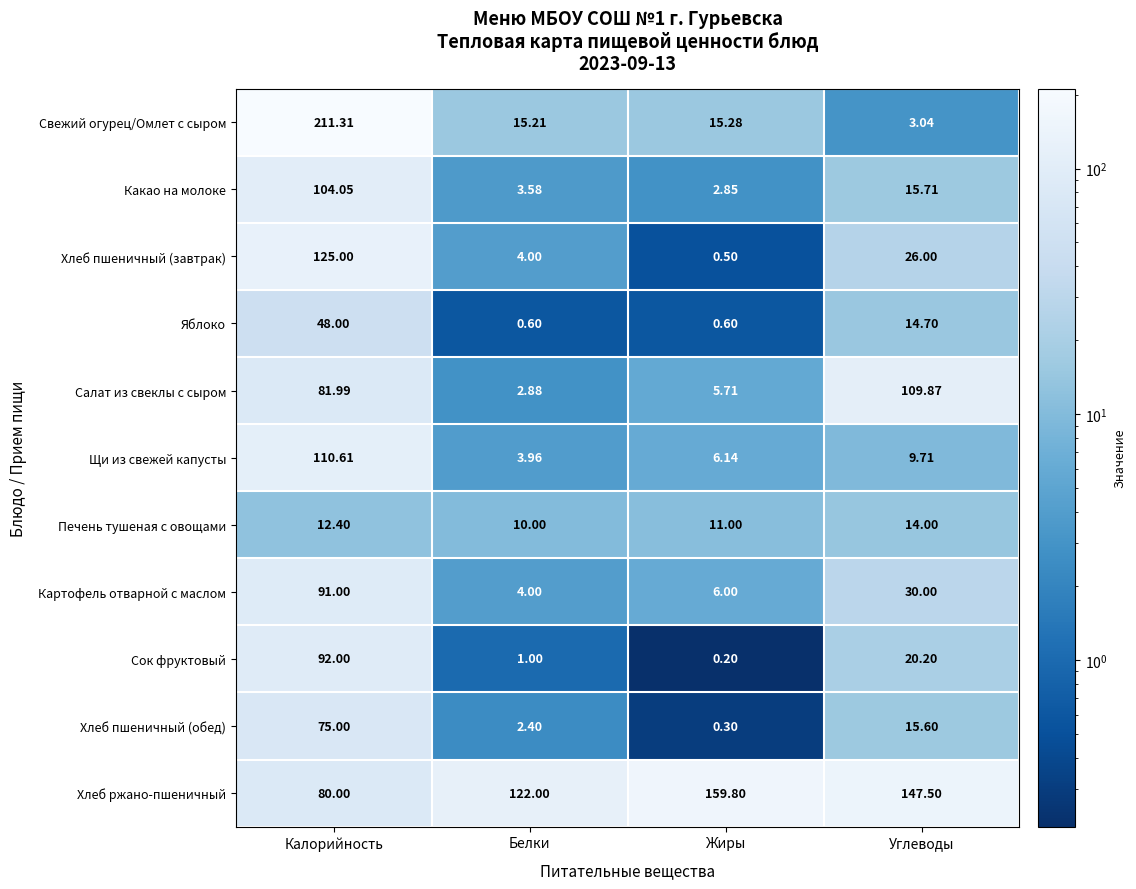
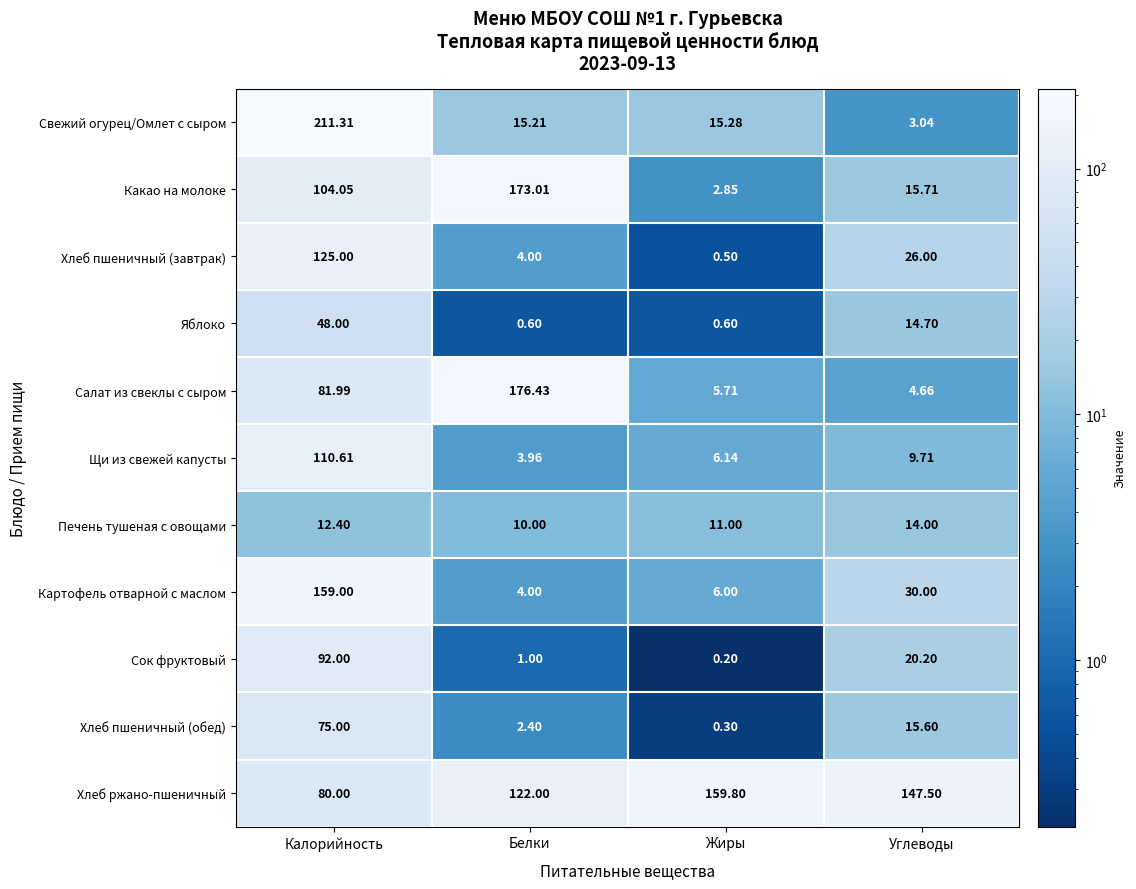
Какао на молоке, Белки: 3.58 -> 173.01
Салат из свеклы с сыром, Белки: 2.88 -> 176.43
Салат из свеклы с сыром, Углеводы: 109.87 -> 4.66
Картофель отварной с маслом, Калорийность: 91.00 -> 159.00
